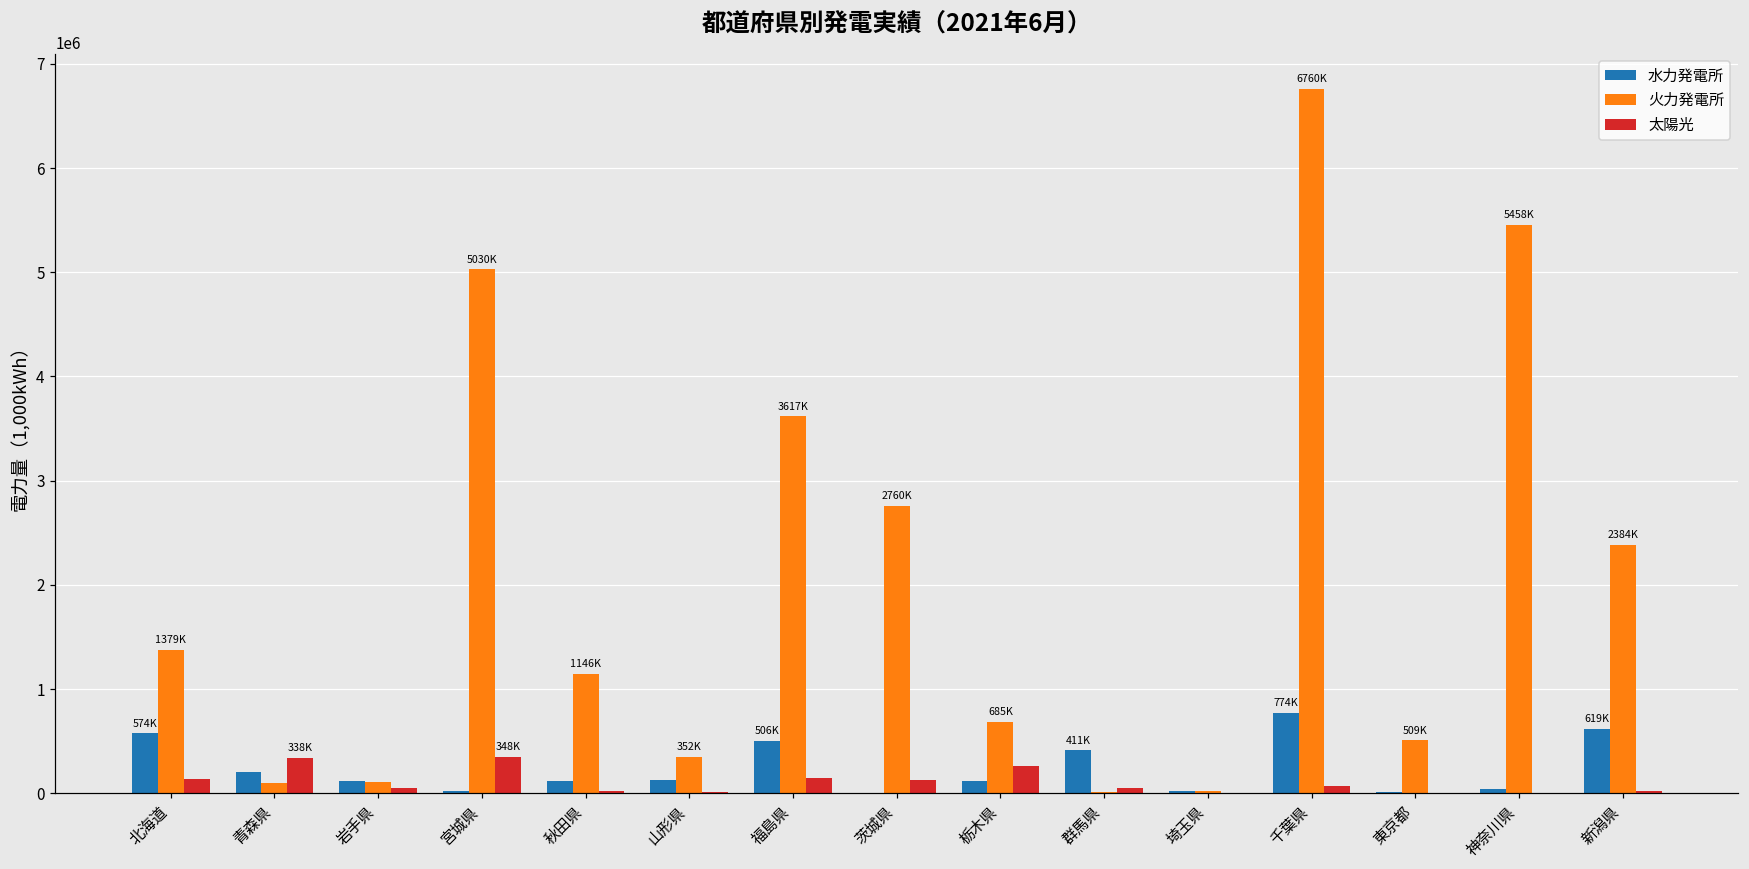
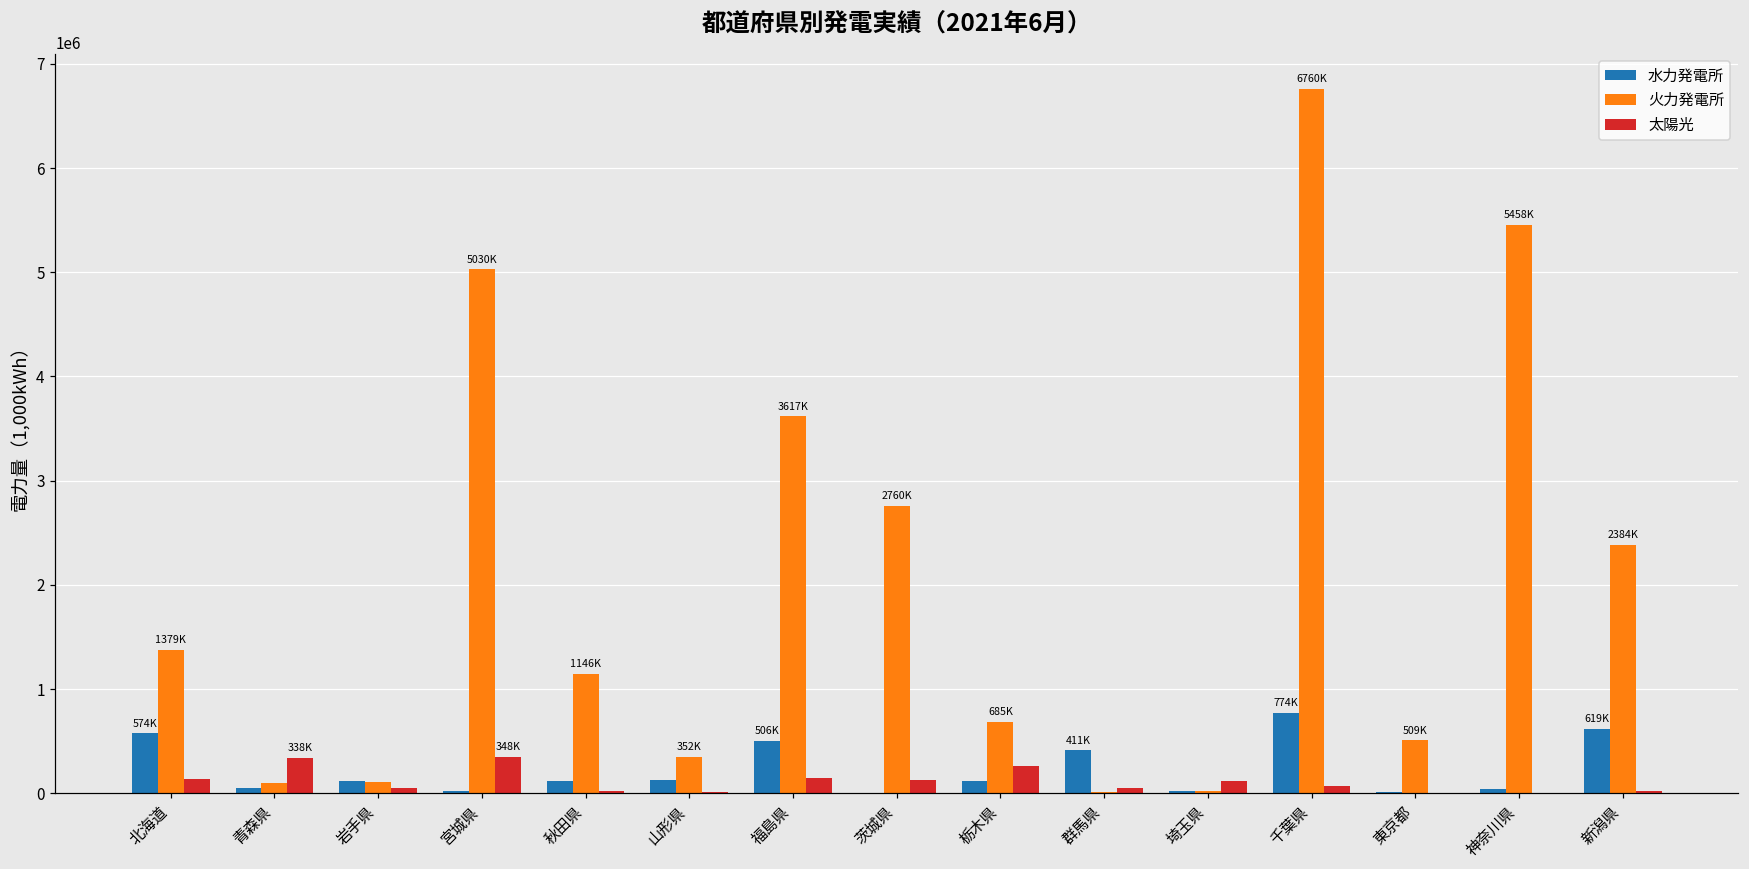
水力発電所, 青森県: 200000 -> 0
太陽光, 埼玉県: 0 -> 100000
